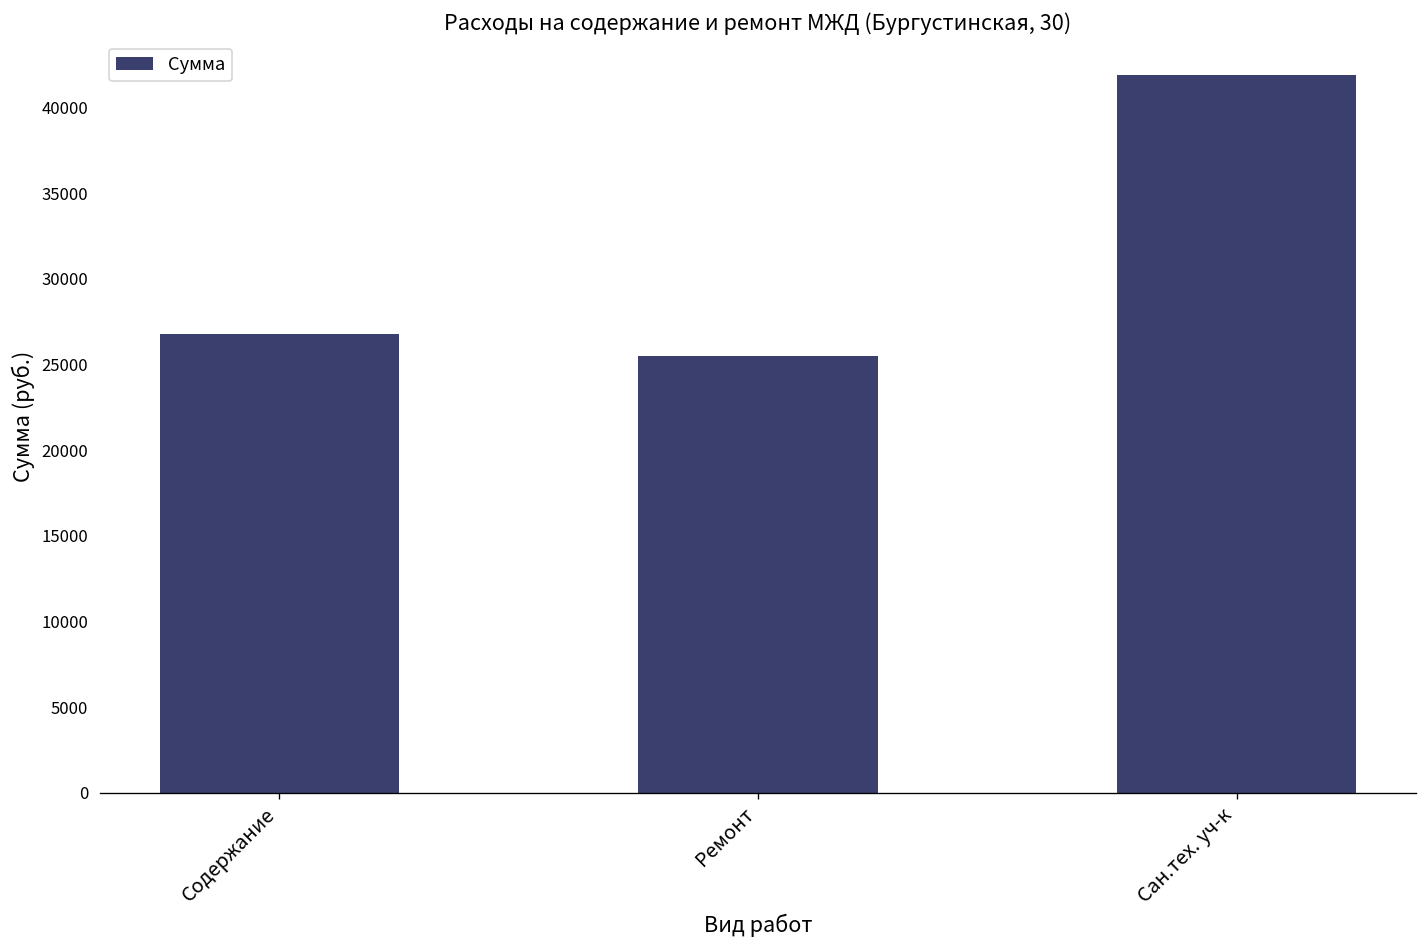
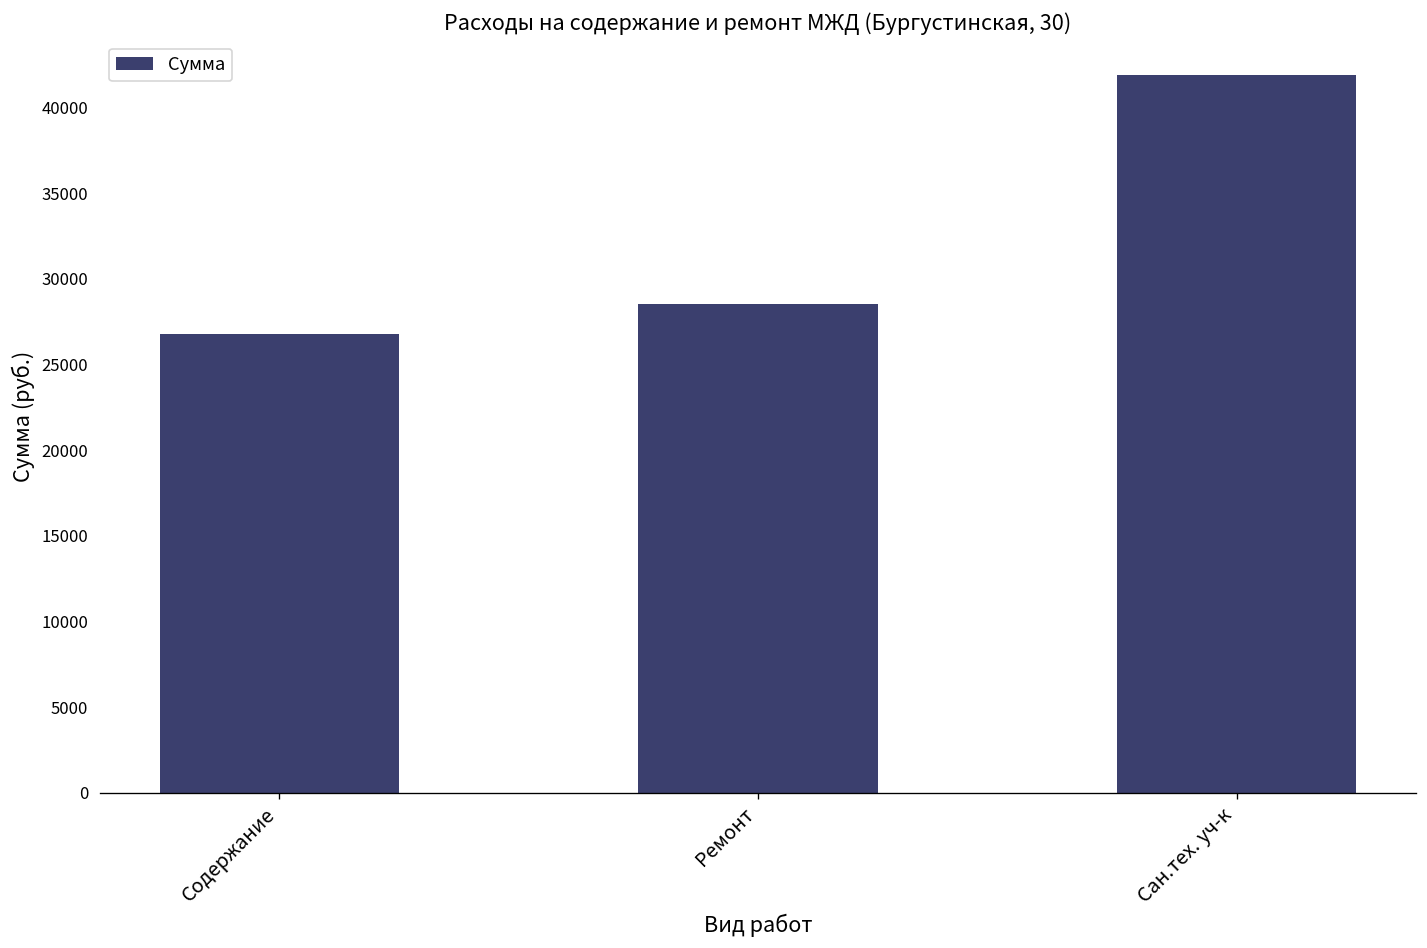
Ремонт: 25500 -> 28500
